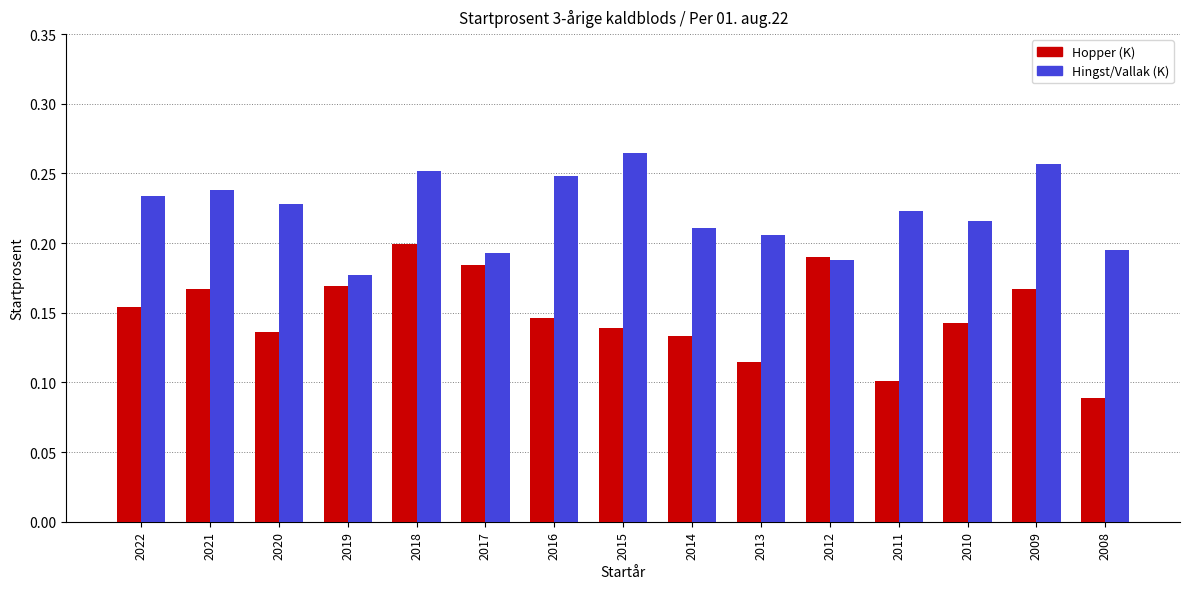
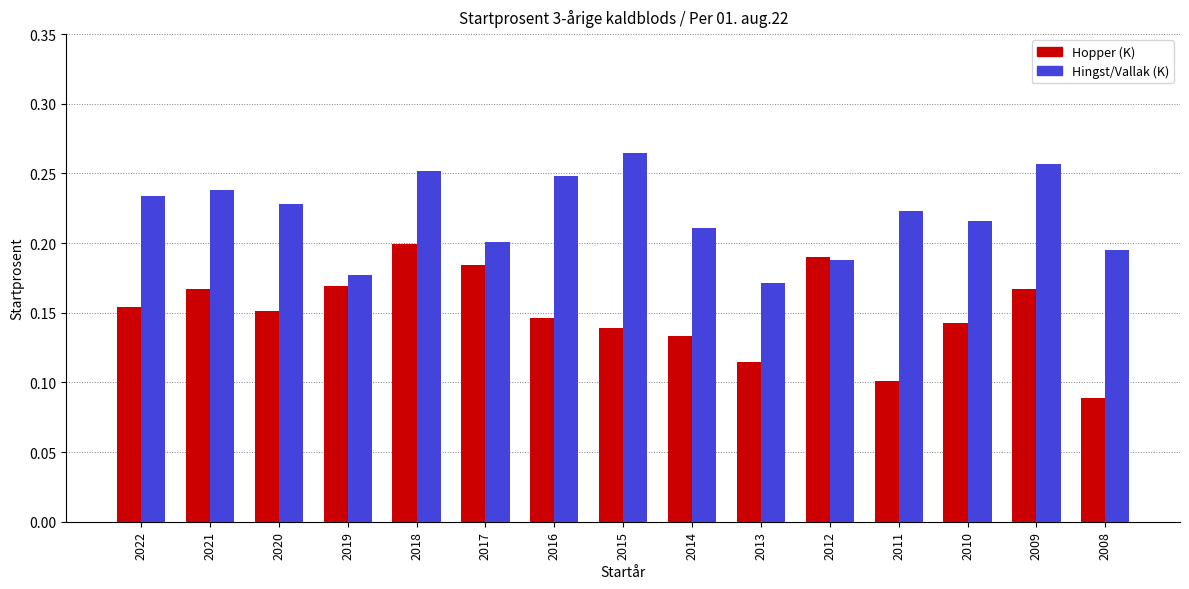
Hopper (K), 2020: 0.136 -> 0.151
Hingst/Vallak (K), 2017: 0.193 -> 0.201
Hingst/Vallak (K), 2013: 0.206 -> 0.171
